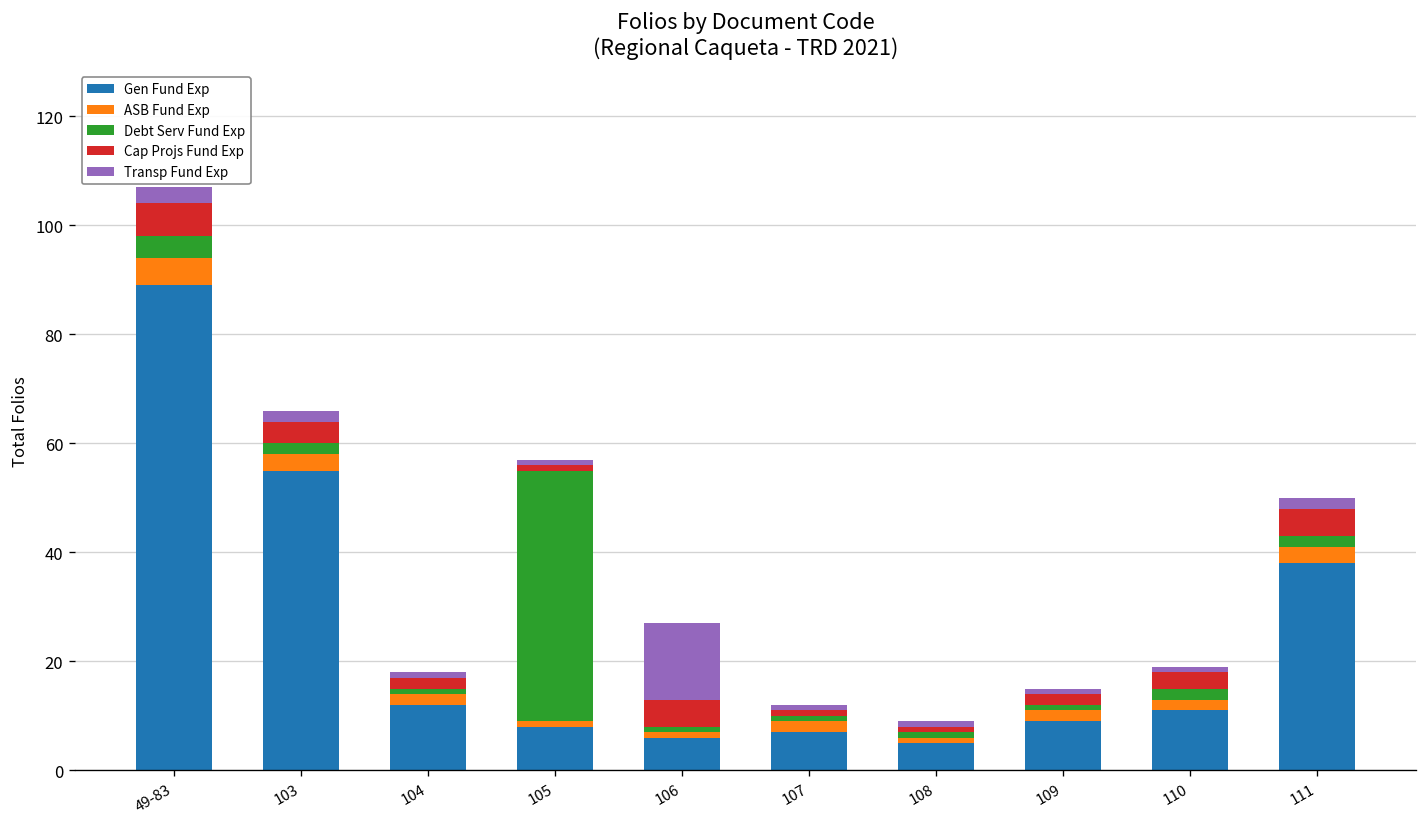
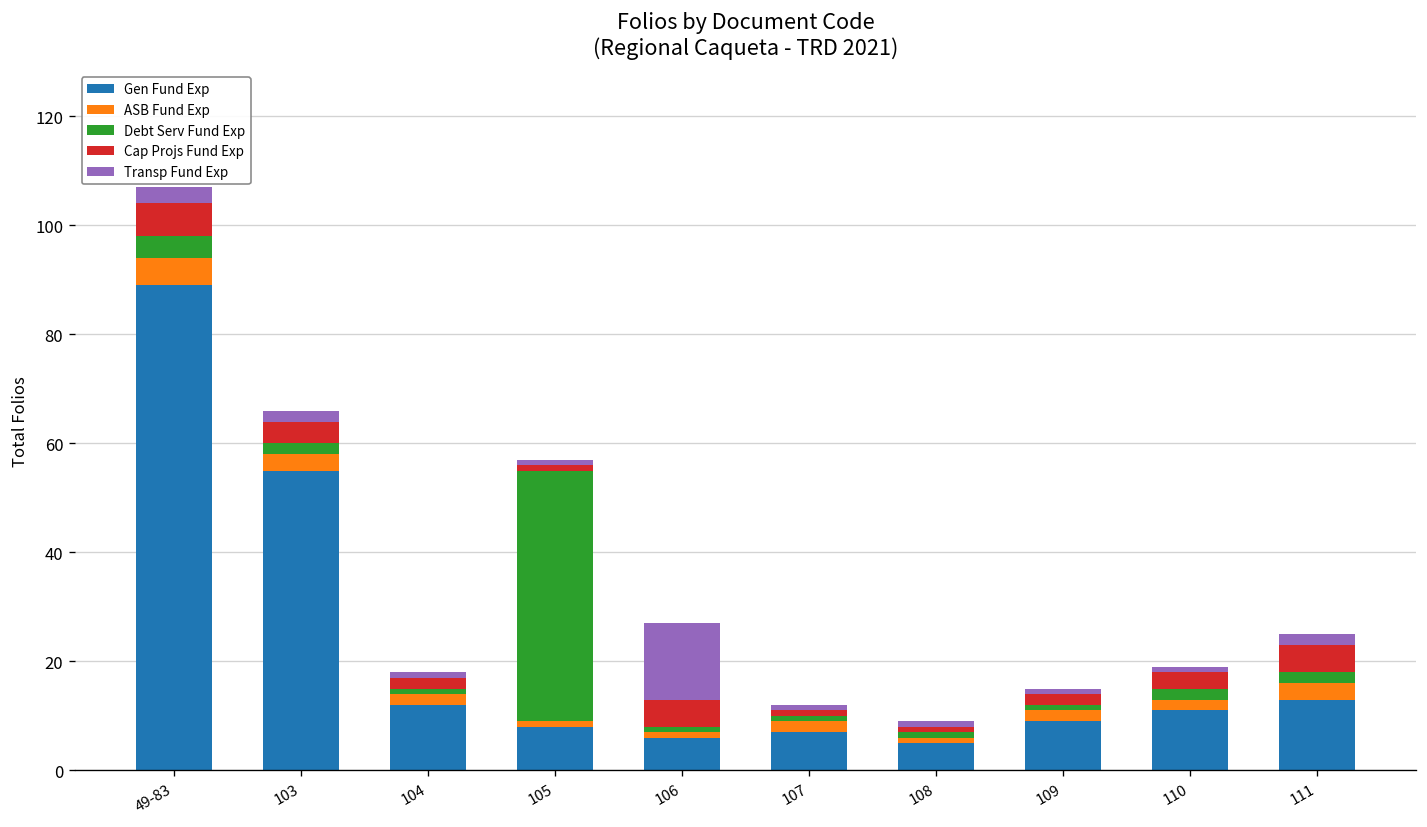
Gen Fund Exp, 111: 38 -> 13
